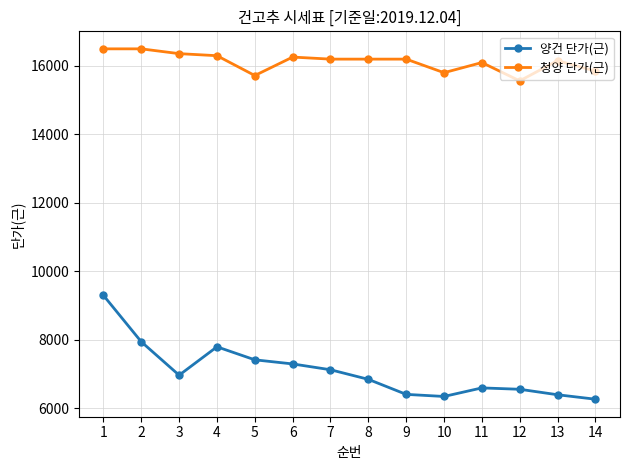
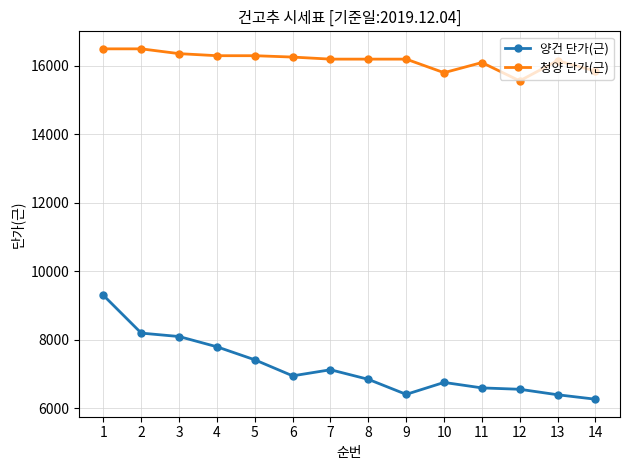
양건 단가(근), 2: 7900 -> 8200
양건 단가(근), 3: 7000 -> 8100
청양 단가(근), 5: 15700 -> 16300
양건 단가(근), 6: 7300 -> 7000
양건 단가(근), 10: 6400 -> 6800
